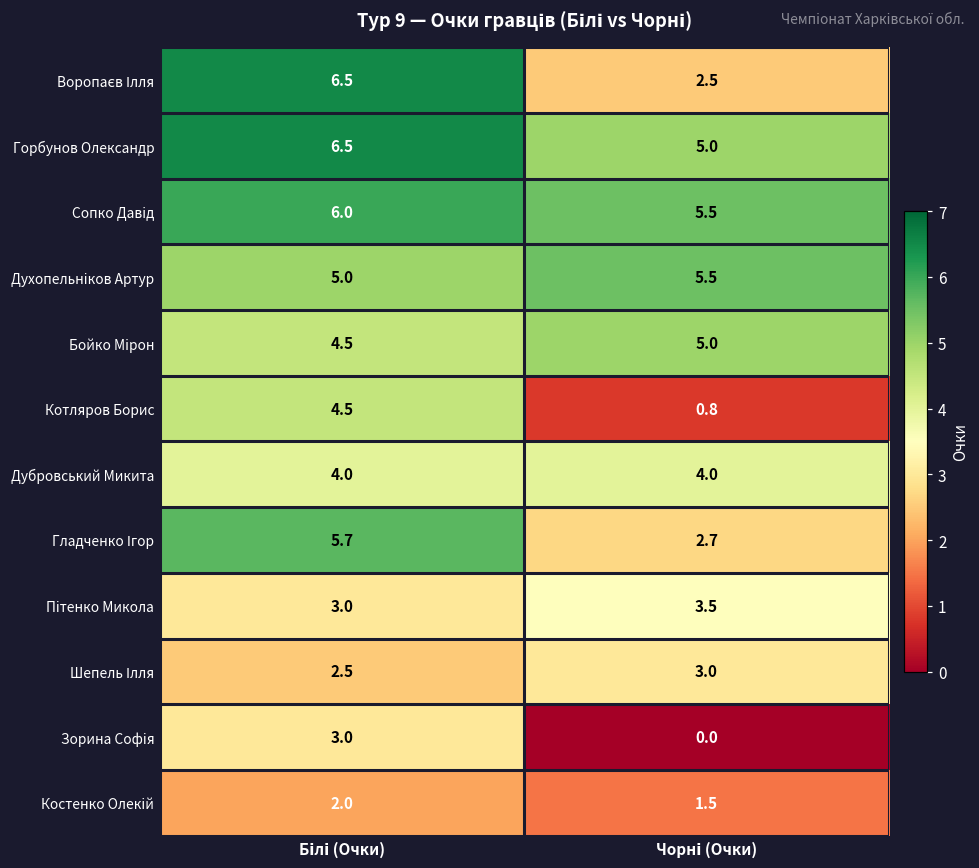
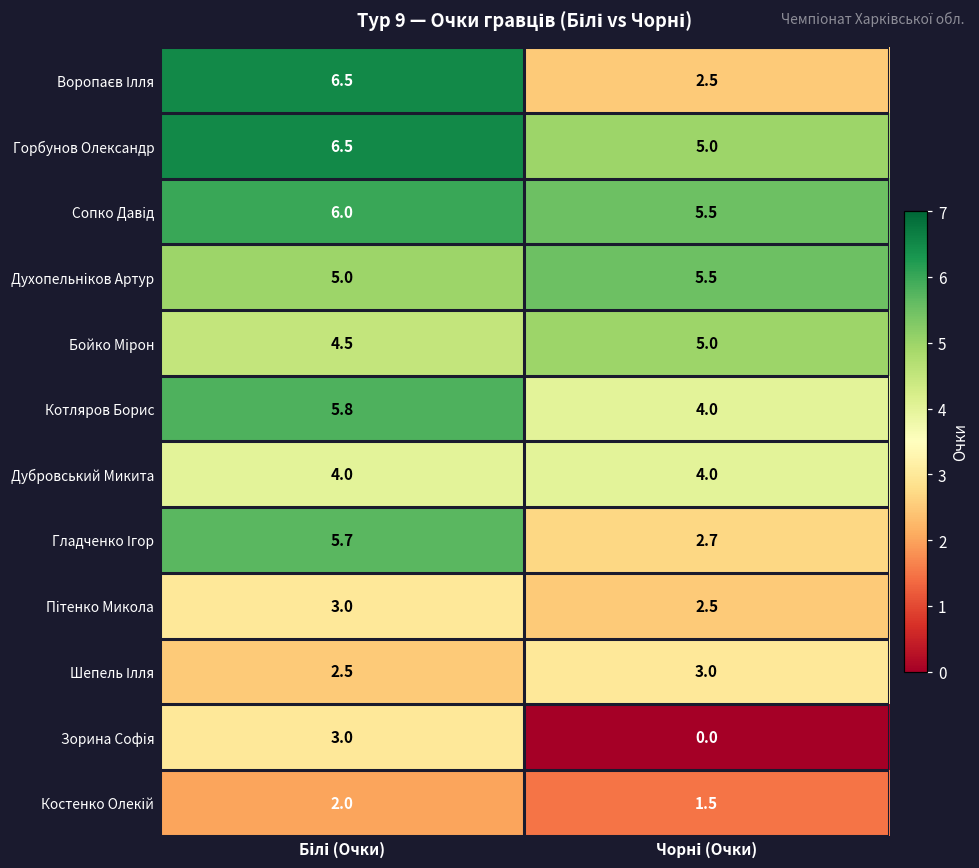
Котляров Борис, Білі (Очки): 4.5 -> 5.8
Котляров Борис, Чорні (Очки): 0.8 -> 4.0
Пітенко Микола, Чорні (Очки): 3.5 -> 2.5
